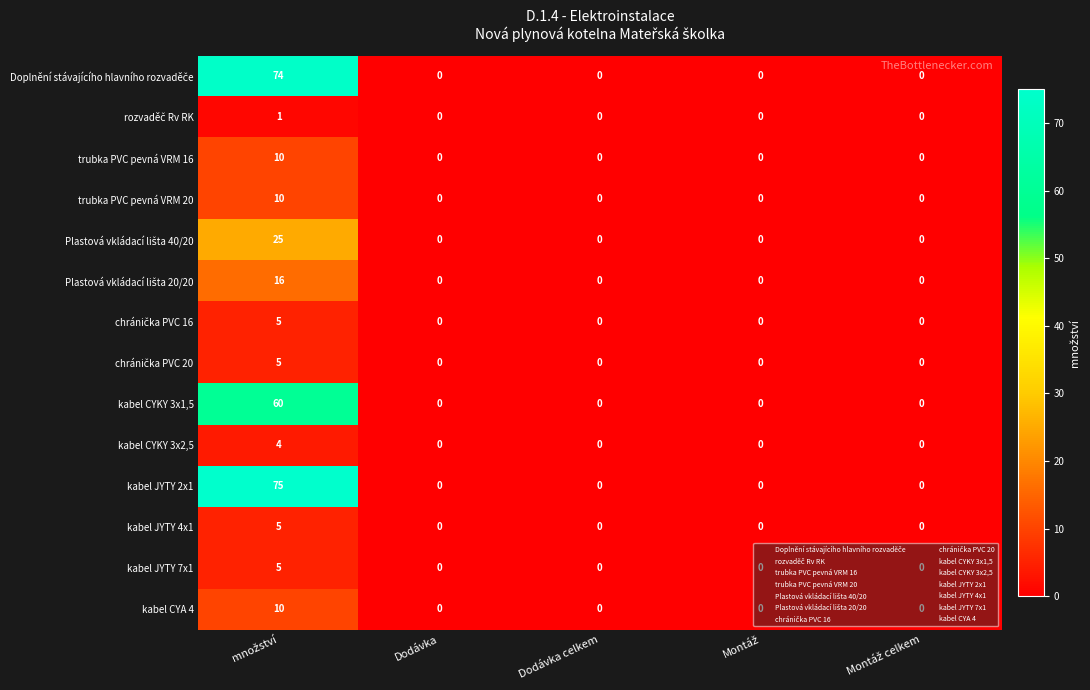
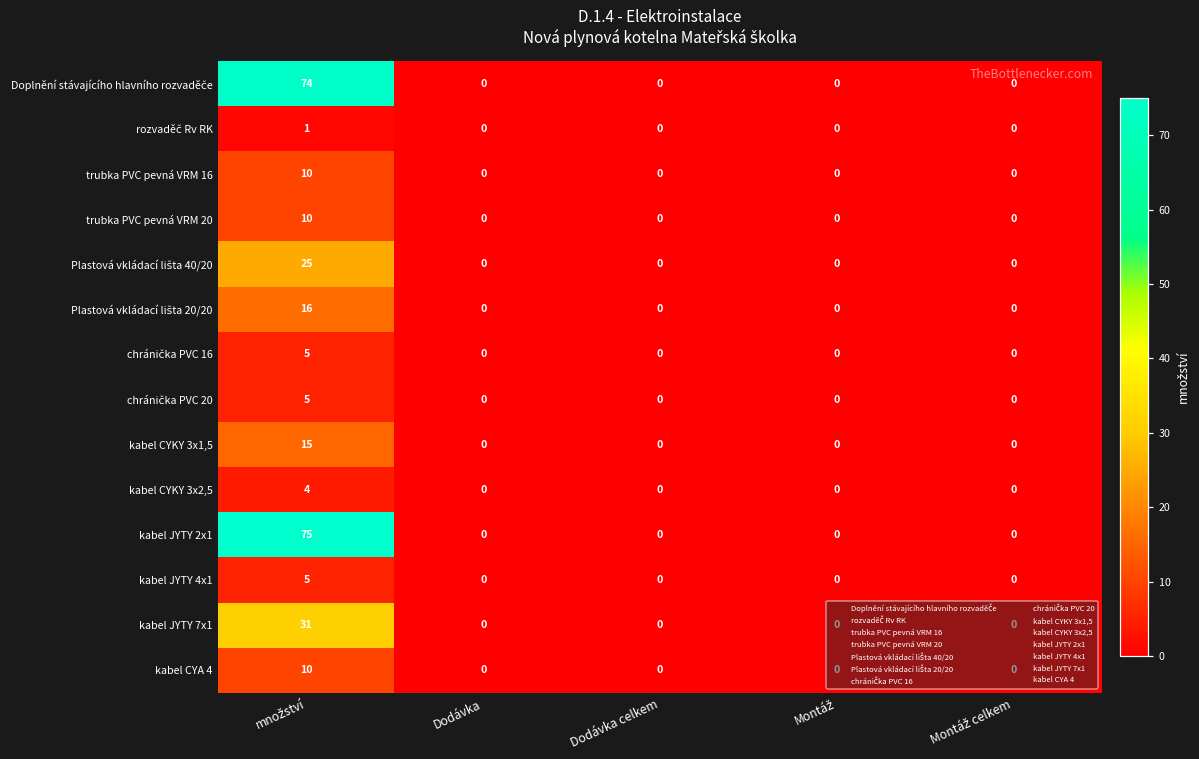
kabel CYKY 3x1,5, množství: 60 -> 15
kabel JYTY 7x1, množství: 5 -> 31
